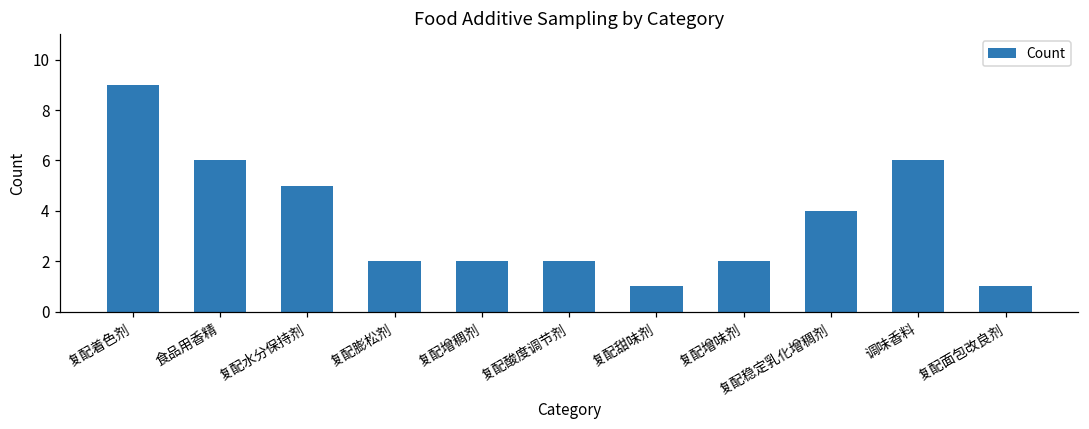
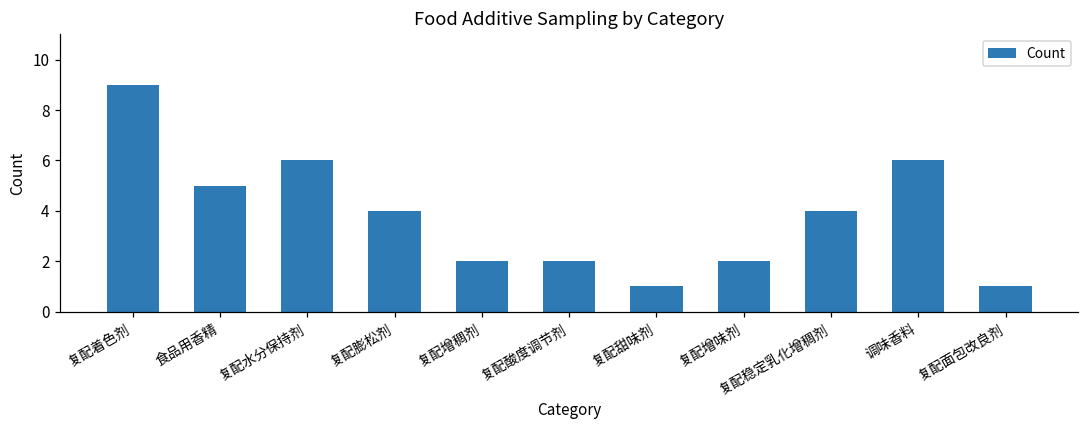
食品用香精: 6 -> 5
复配水分保持剂: 5 -> 6
复配膨松剂: 2 -> 4
